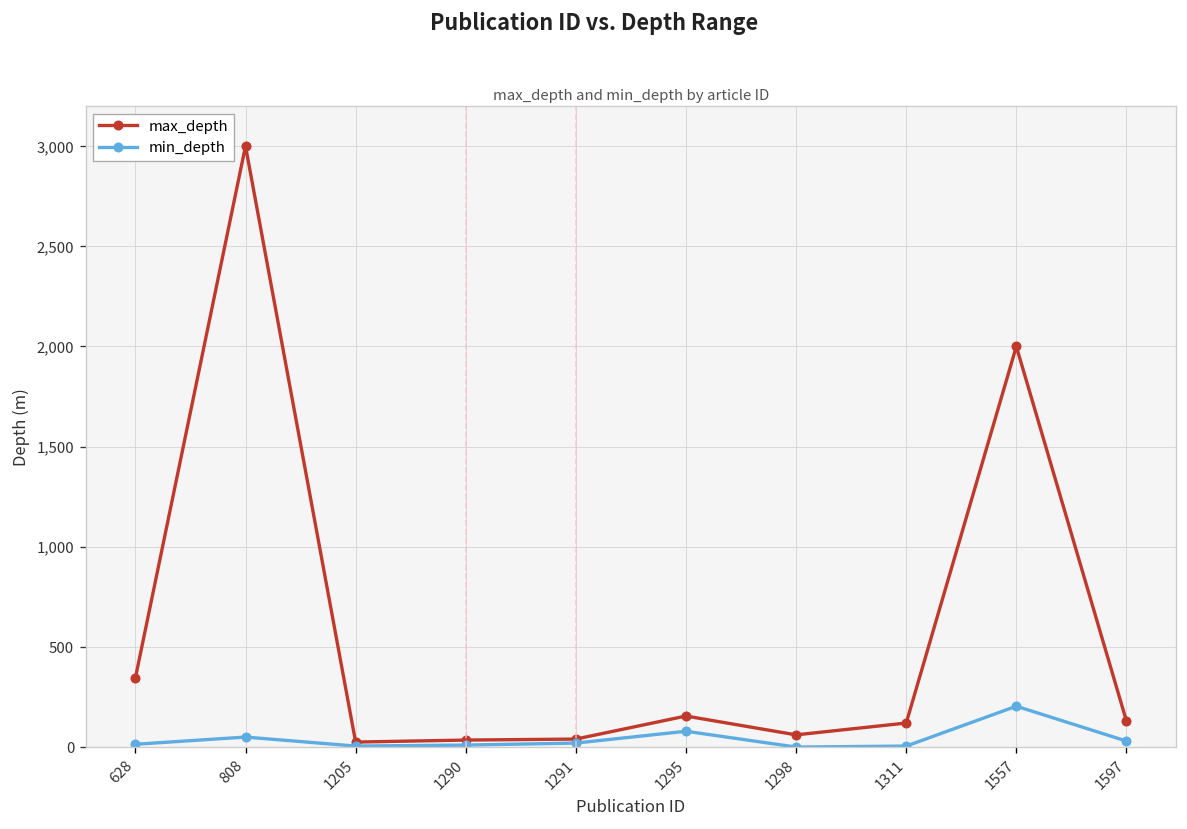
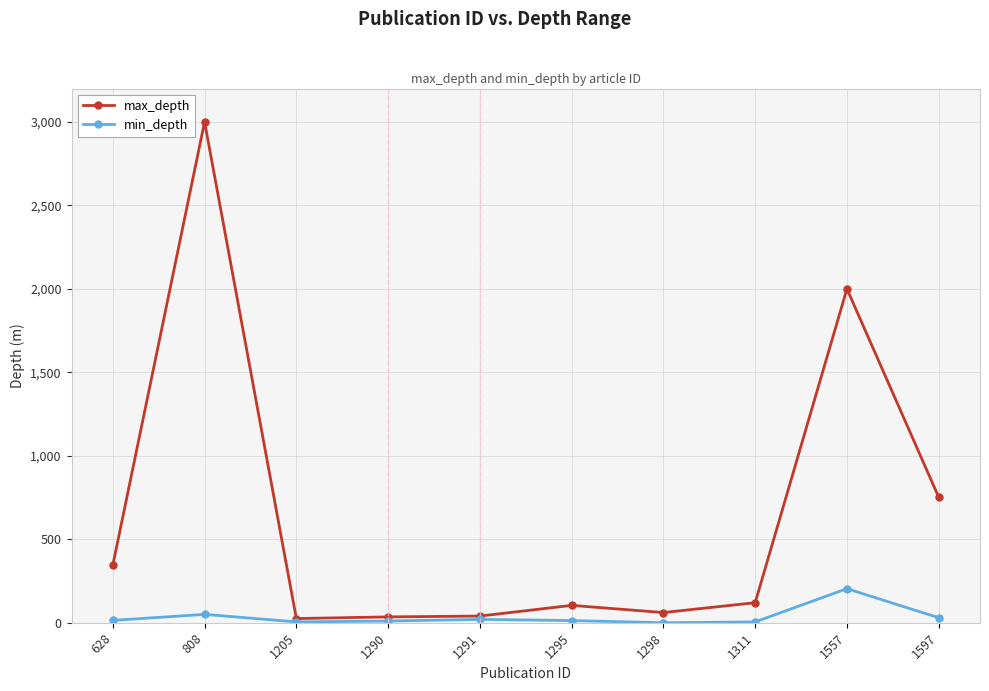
max_depth, 1295: 160 -> 100
min_depth, 1295: 80 -> 10
max_depth, 1597: 130 -> 750
